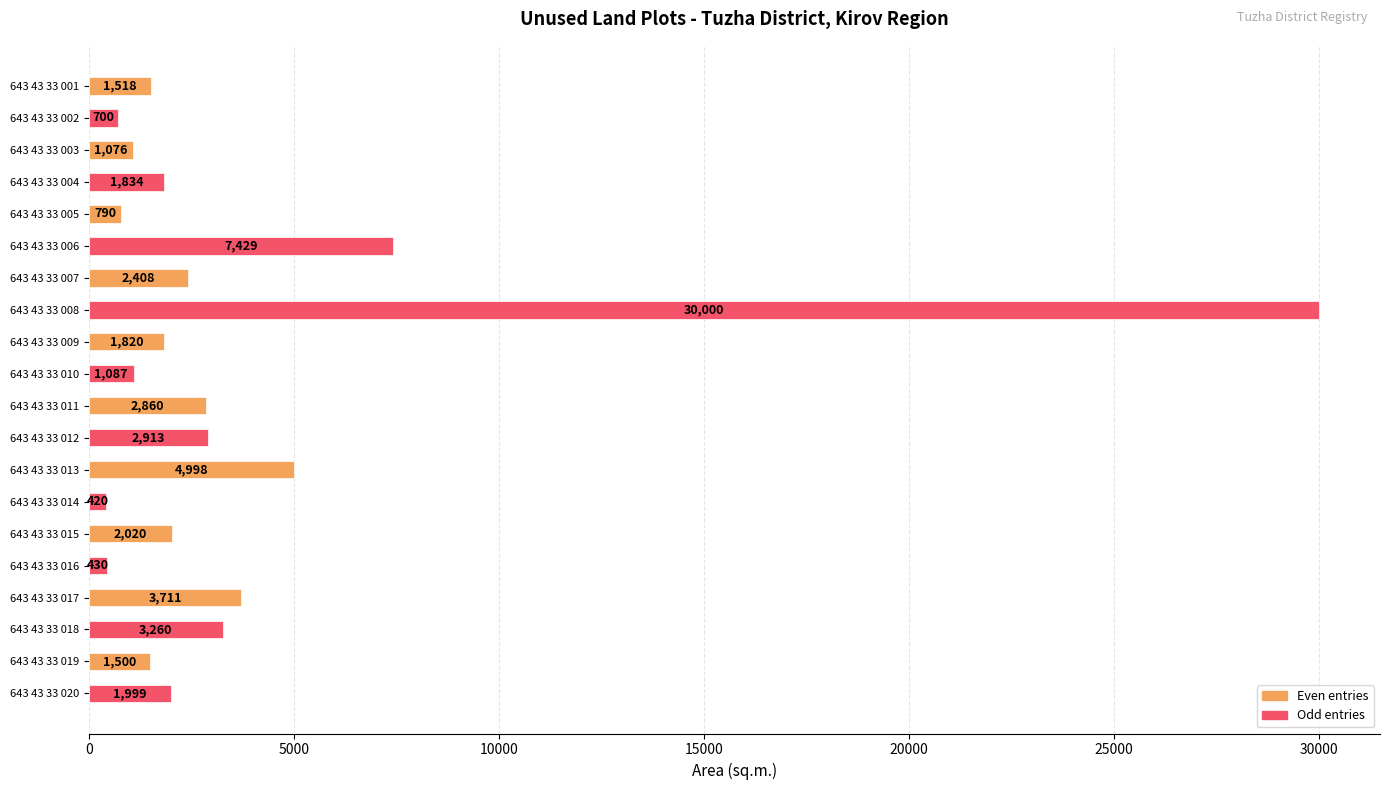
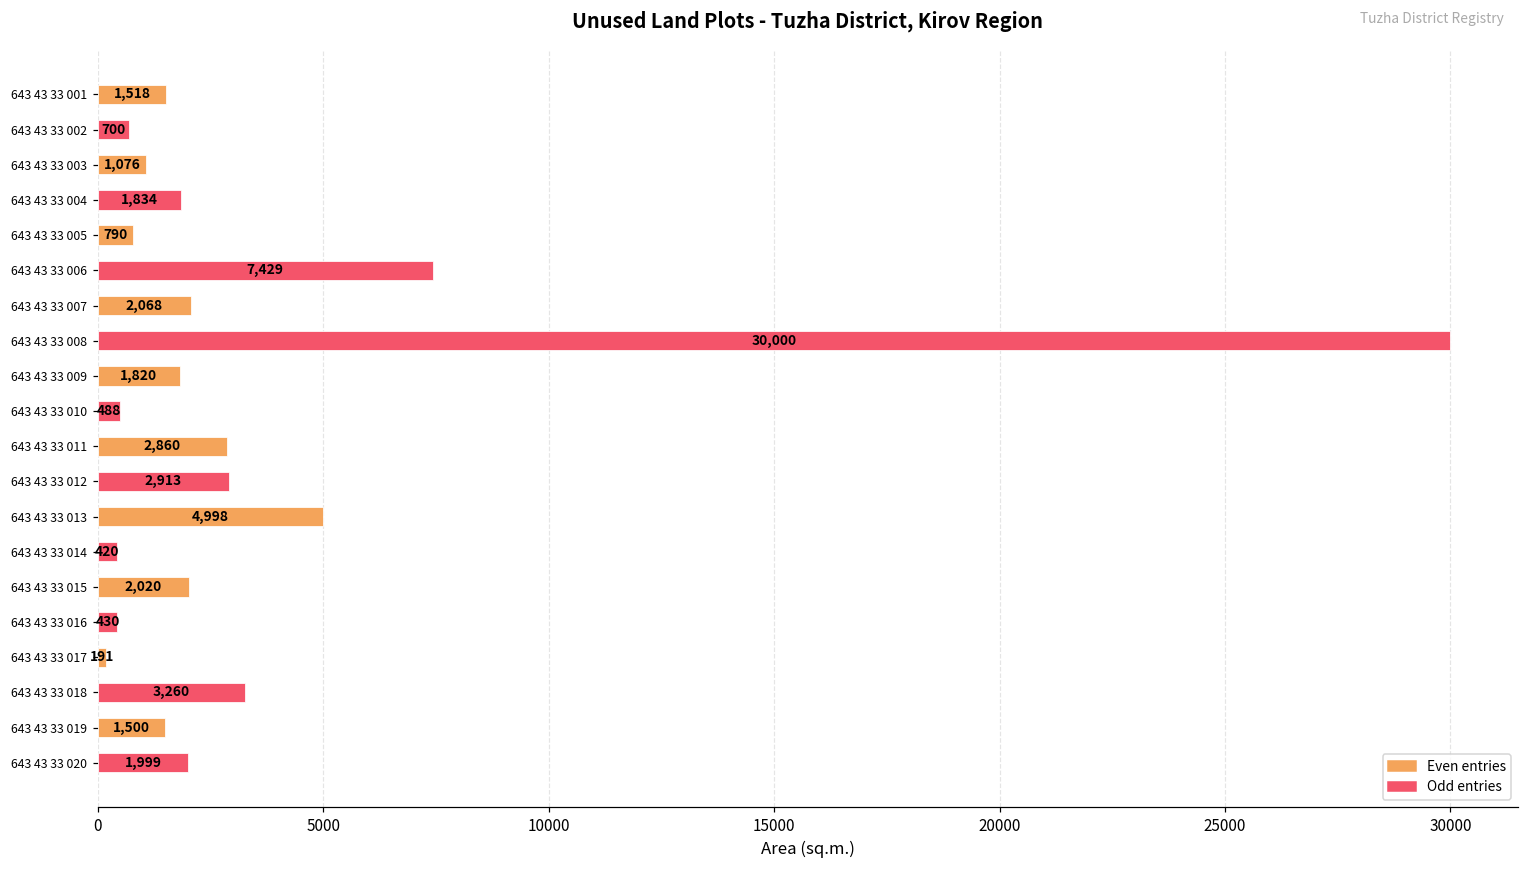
643 43 33 007: 2,408 -> 2,068
643 43 33 010: 1,087 -> 488
643 43 33 017: 3,711 -> 191
